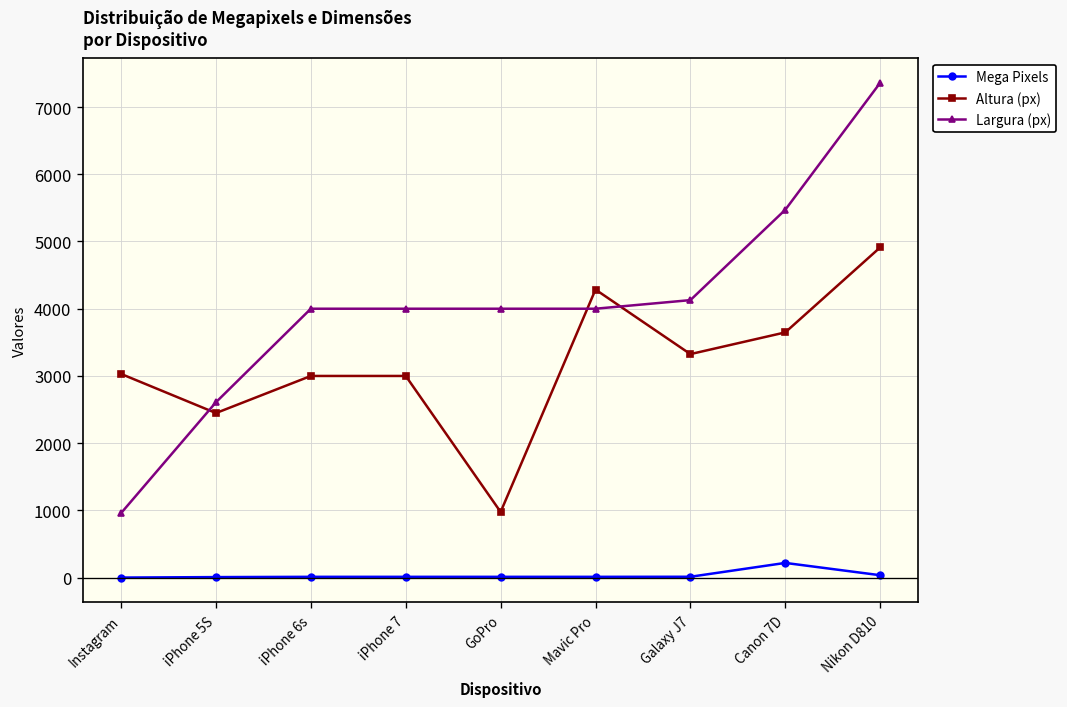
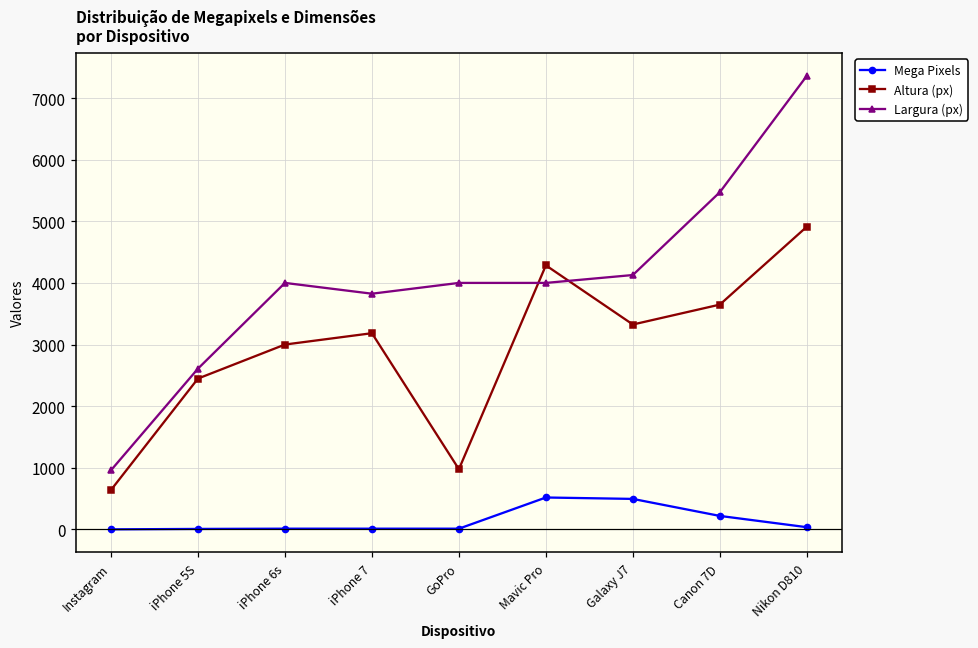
Altura (px), Instagram: 3000 -> 600
Altura (px), iPhone 7: 3000 -> 3200
Largura (px), iPhone 7: 4000 -> 3800
Mega Pixels, Mavic Pro: 0 -> 500
Mega Pixels, Galaxy J7: 0 -> 500
